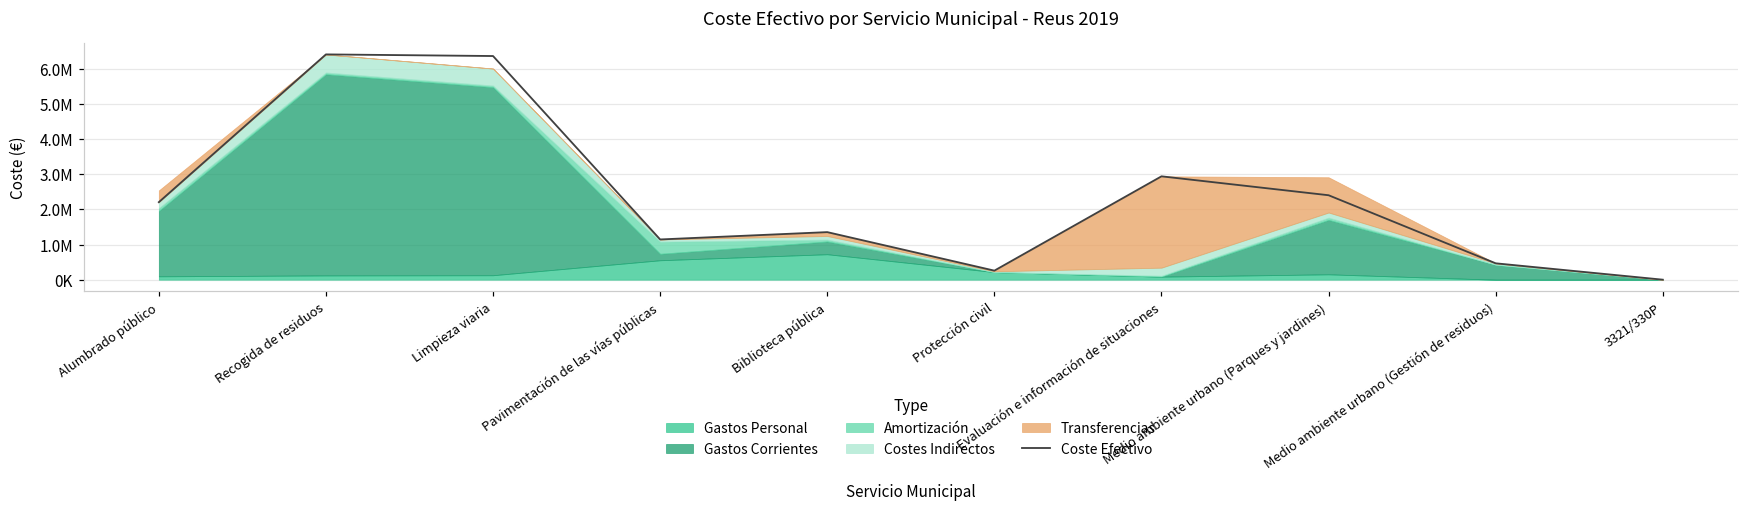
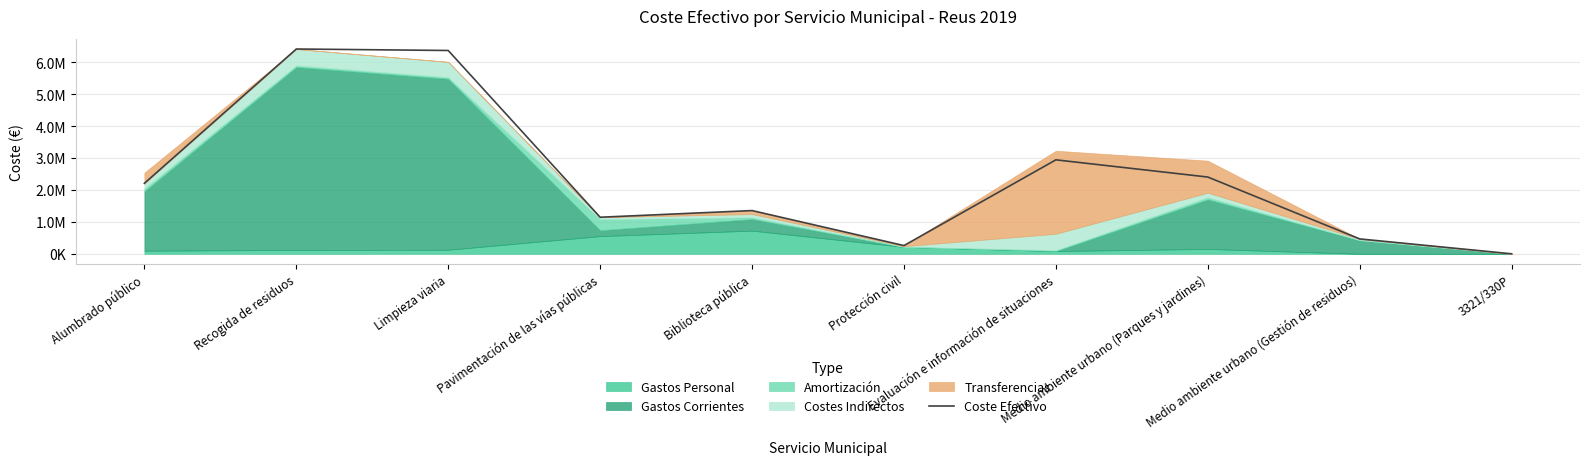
Costes Indirectos, Evaluación e información de situaciones: 200000 -> 500000
